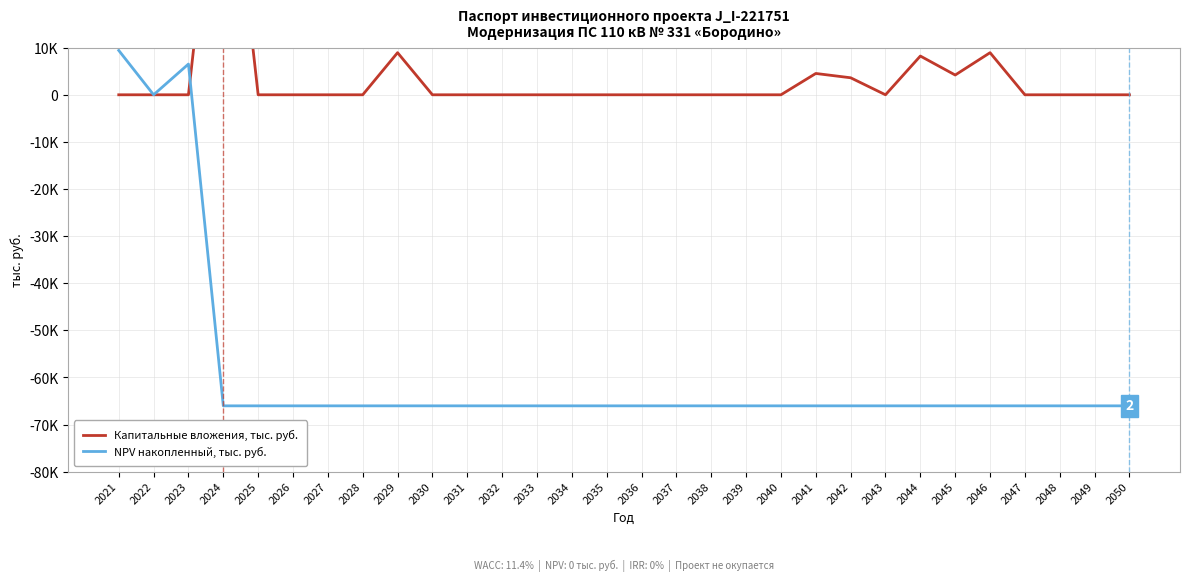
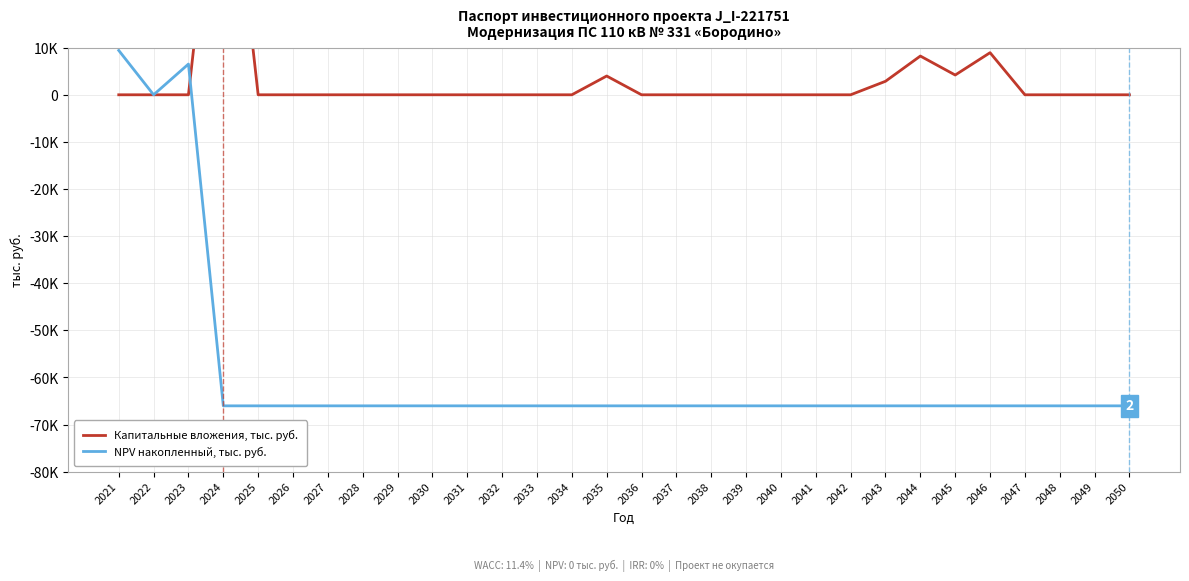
Капитальные вложения, тыс. руб., 2029: 9000 -> 0
Капитальные вложения, тыс. руб., 2035: 0 -> 4000
Капитальные вложения, тыс. руб., 2041: 5000 -> 0
Капитальные вложения, тыс. руб., 2042: 4000 -> 0
Капитальные вложения, тыс. руб., 2043: 0 -> 3000
